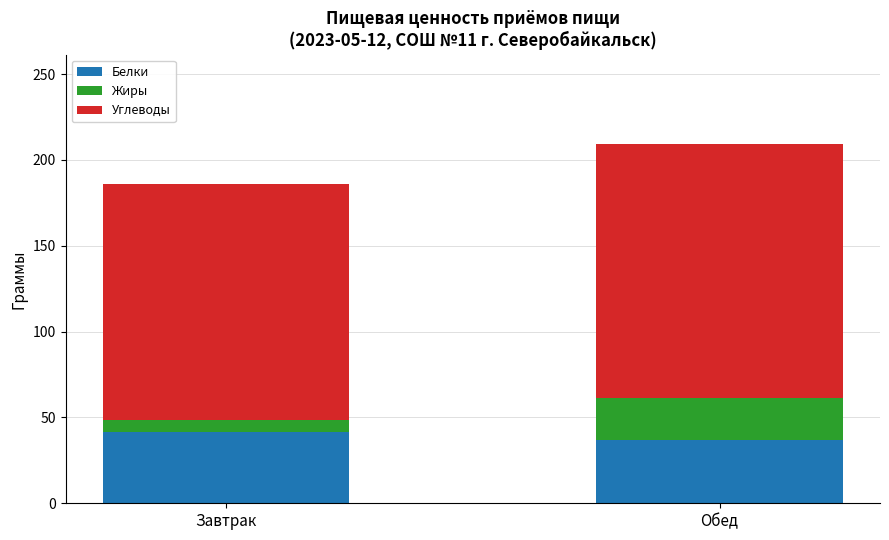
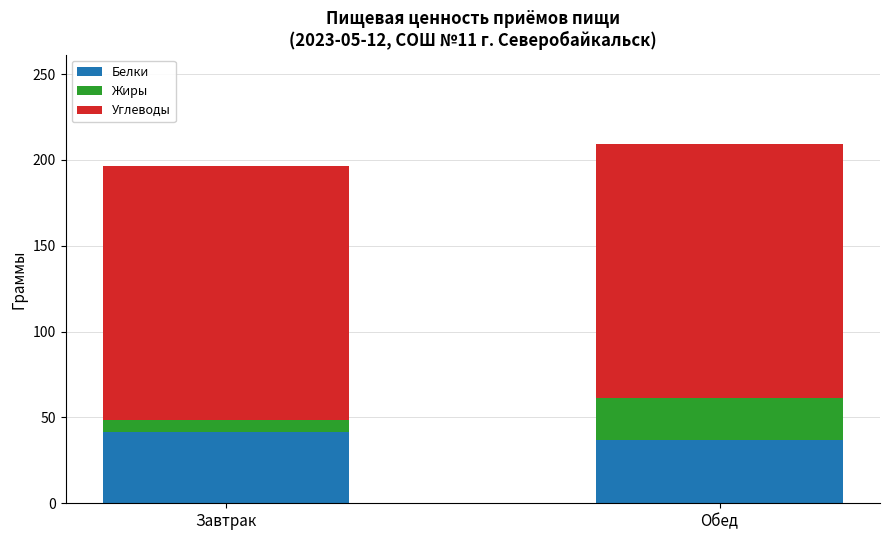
Углеводы, Завтрак: 138 -> 148
